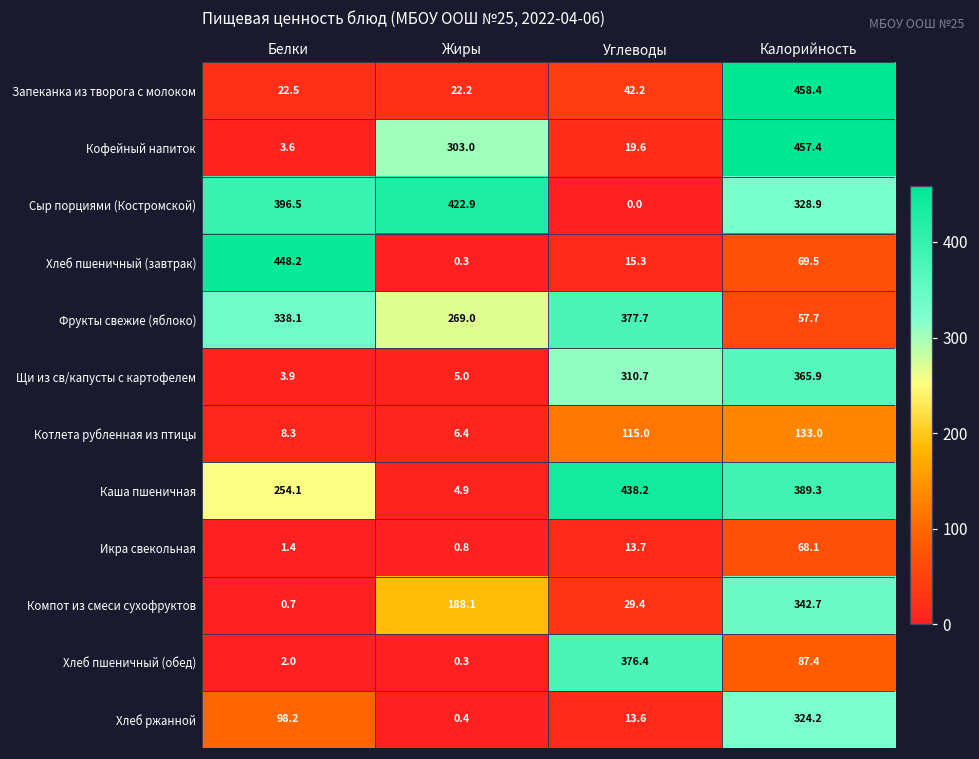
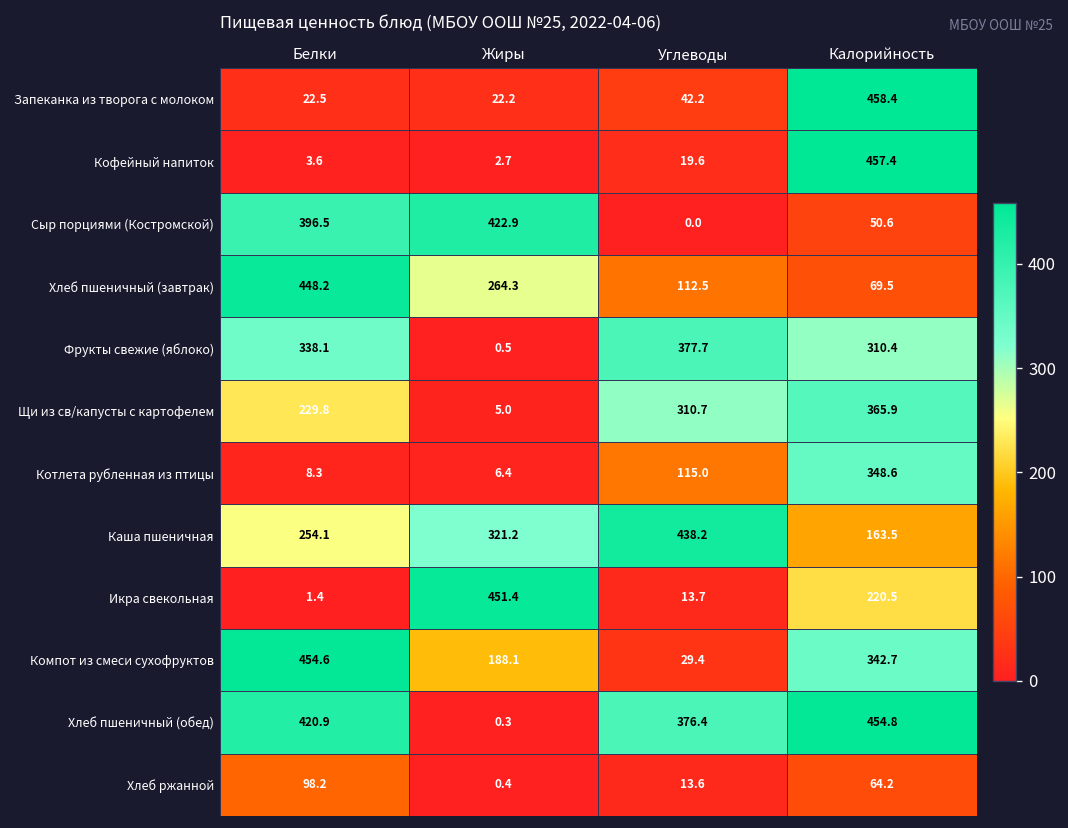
Кофейный напиток, Жиры: 303.0 -> 2.7
Сыр порциями (Костромской), Калорийность: 328.9 -> 50.6
Хлеб пшеничный (завтрак), Жиры: 0.3 -> 264.3
Хлеб пшеничный (завтрак), Углеводы: 15.3 -> 112.5
Фрукты свежие (яблоко), Жиры: 269.0 -> 0.5
Фрукты свежие (яблоко), Калорийность: 57.7 -> 310.4
Щи из св/капусты с картофелем, Белки: 3.9 -> 229.8
Котлета рубленная из птицы, Калорийность: 133.0 -> 348.6
Каша пшеничная, Жиры: 4.9 -> 321.2
Каша пшеничная, Калорийность: 389.3 -> 163.5
Икра свекольная, Жиры: 0.8 -> 451.4
Икра свекольная, Калорийность: 68.1 -> 220.5
Компот из смеси сухофруктов, Белки: 0.7 -> 454.6
Хлеб пшеничный (обед), Белки: 2.0 -> 420.9
Хлеб пшеничный (обед), Калорийность: 87.4 -> 454.8
Хлеб ржанной, Калорийность: 324.2 -> 64.2
